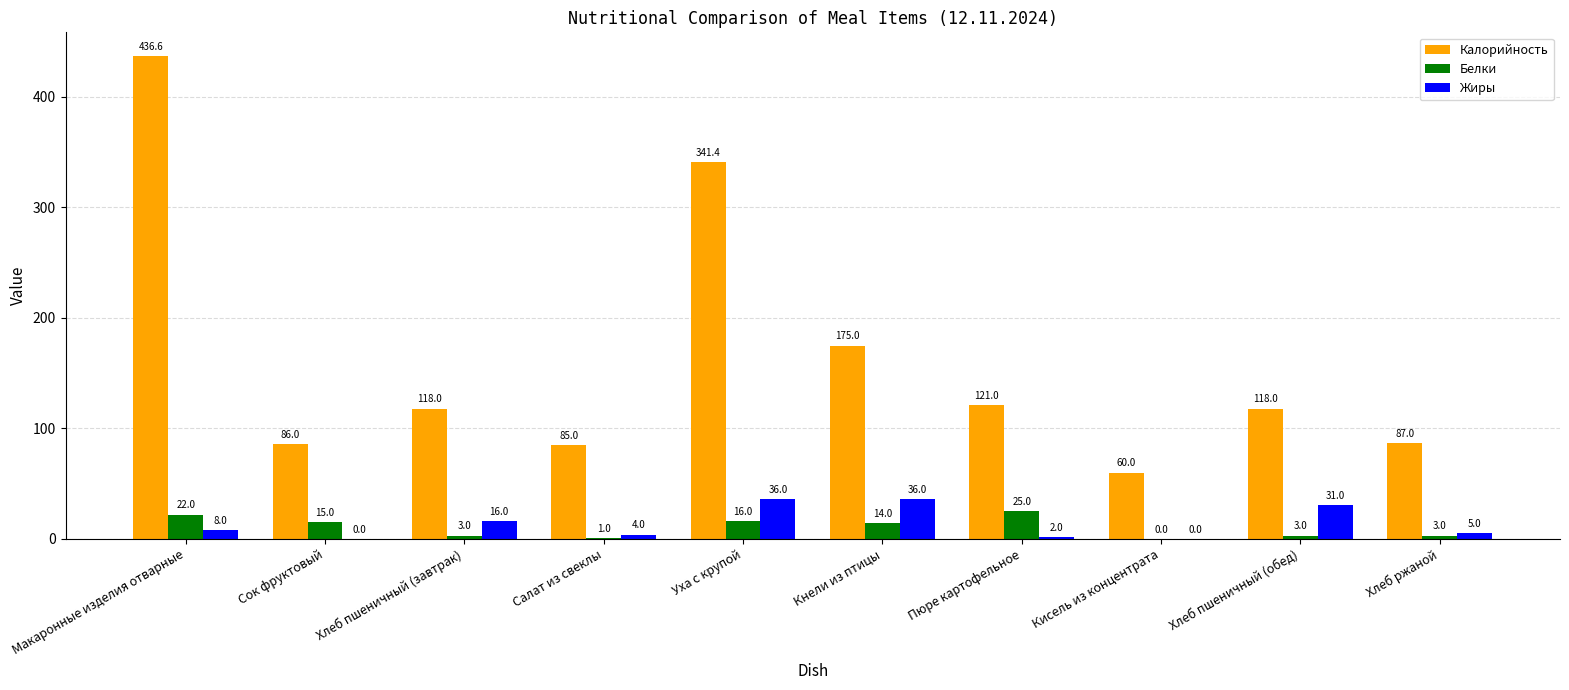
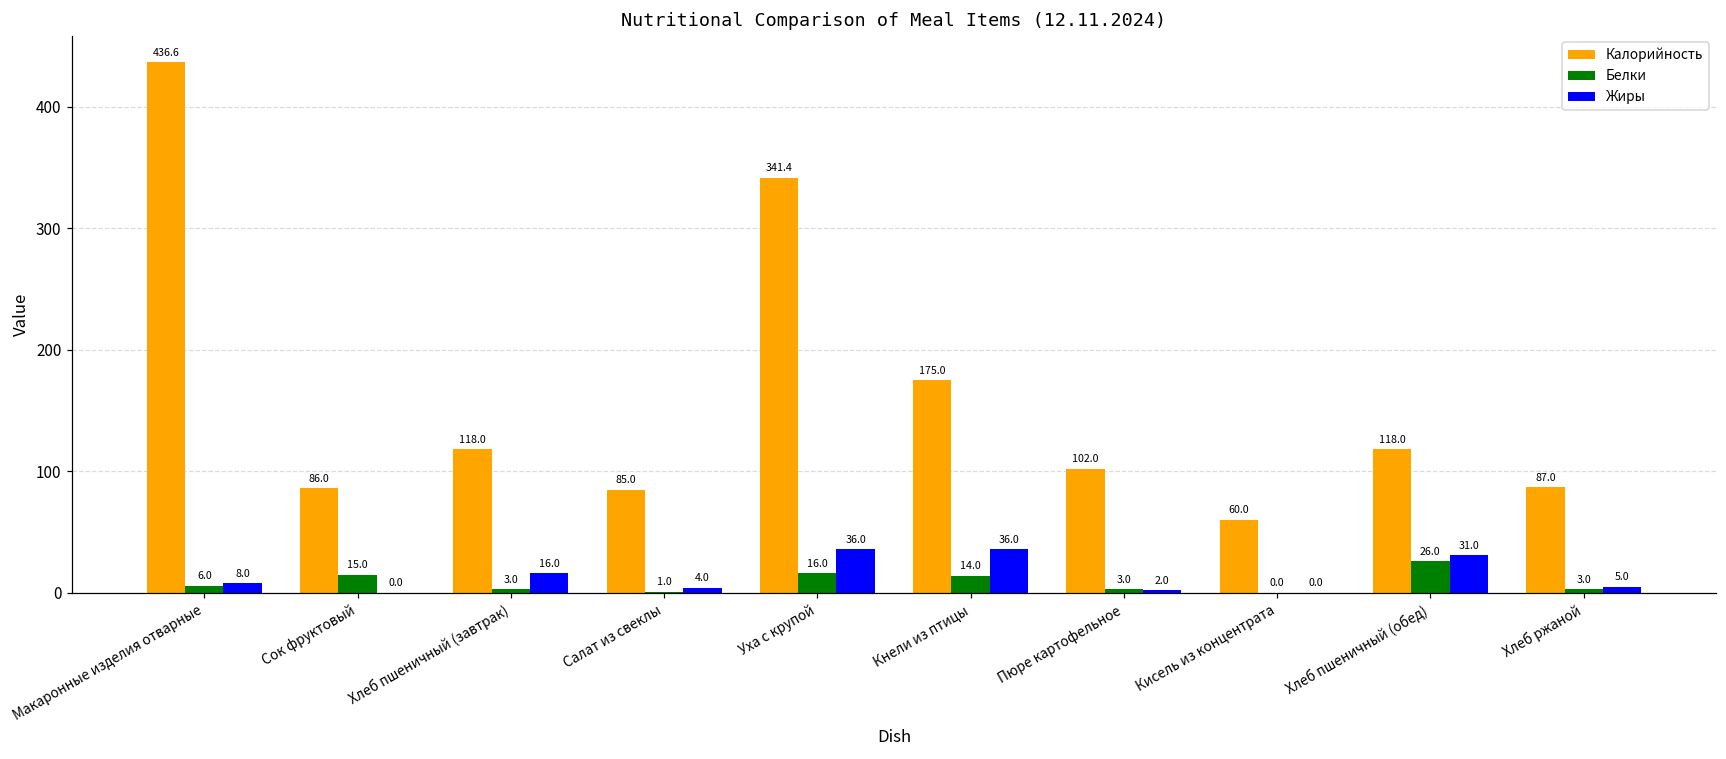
Белки, Макаронные изделия отварные: 22.0 -> 6.0
Калорийность, Пюре картофельное: 121.0 -> 102.0
Белки, Пюре картофельное: 25.0 -> 3.0
Белки, Хлеб пшеничный (обед): 3.0 -> 26.0
